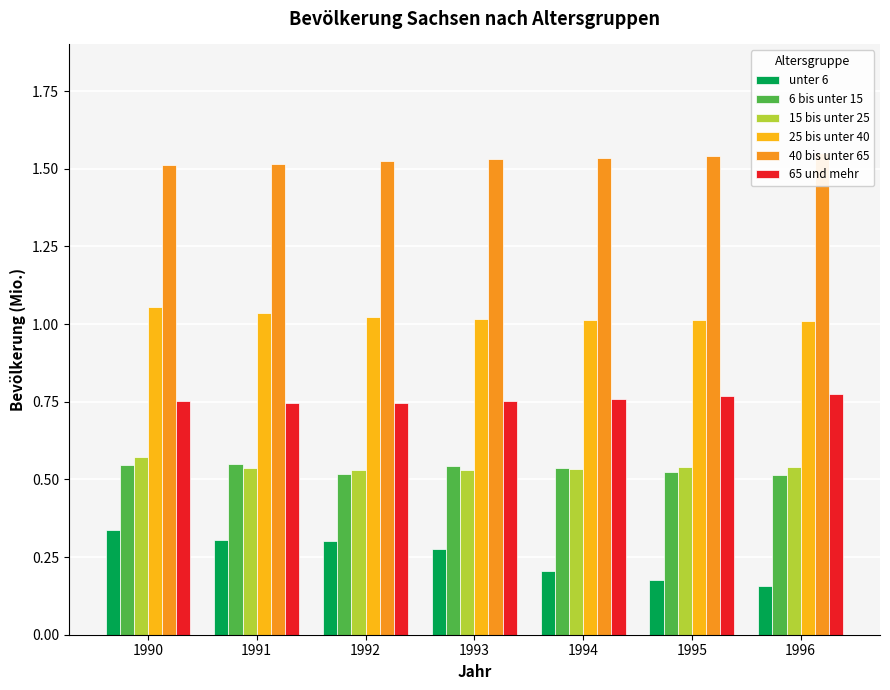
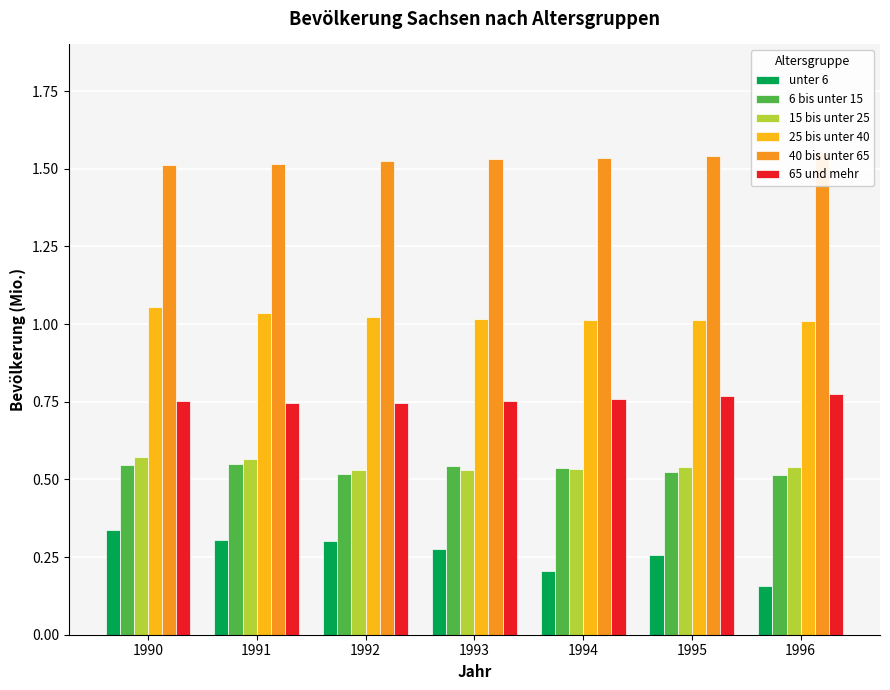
15 bis unter 25, 1991: 0.54 -> 0.57
unter 6, 1995: 0.18 -> 0.26
